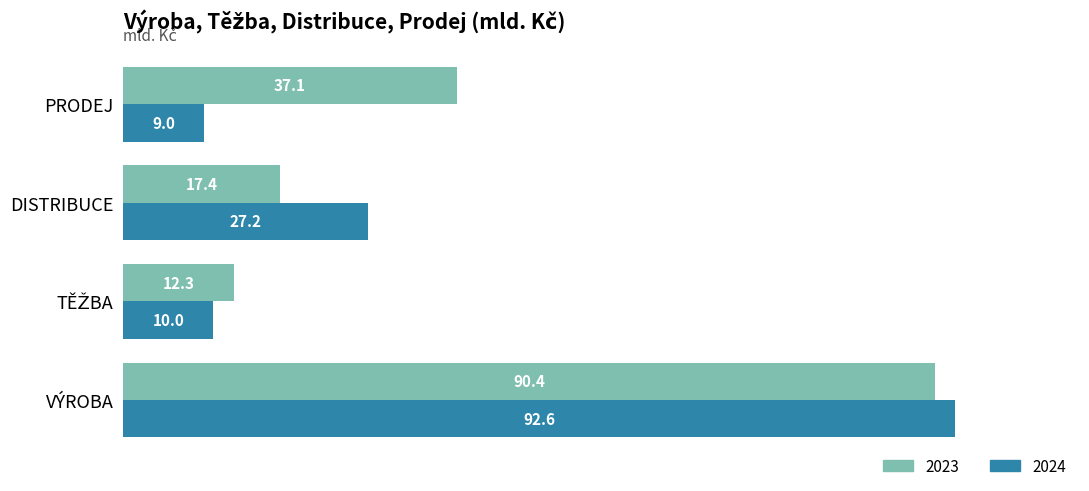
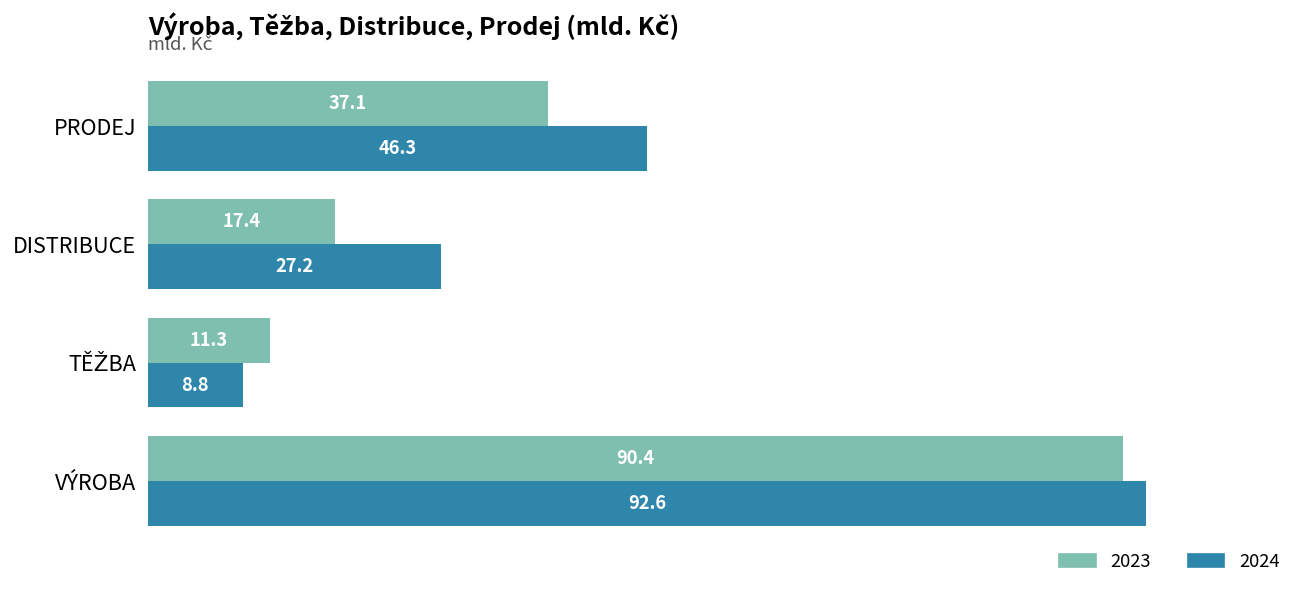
2024, PRODEJ: 9.0 -> 46.3
2023, TĚŽBA: 12.3 -> 11.3
2024, TĚŽBA: 10.0 -> 8.8
